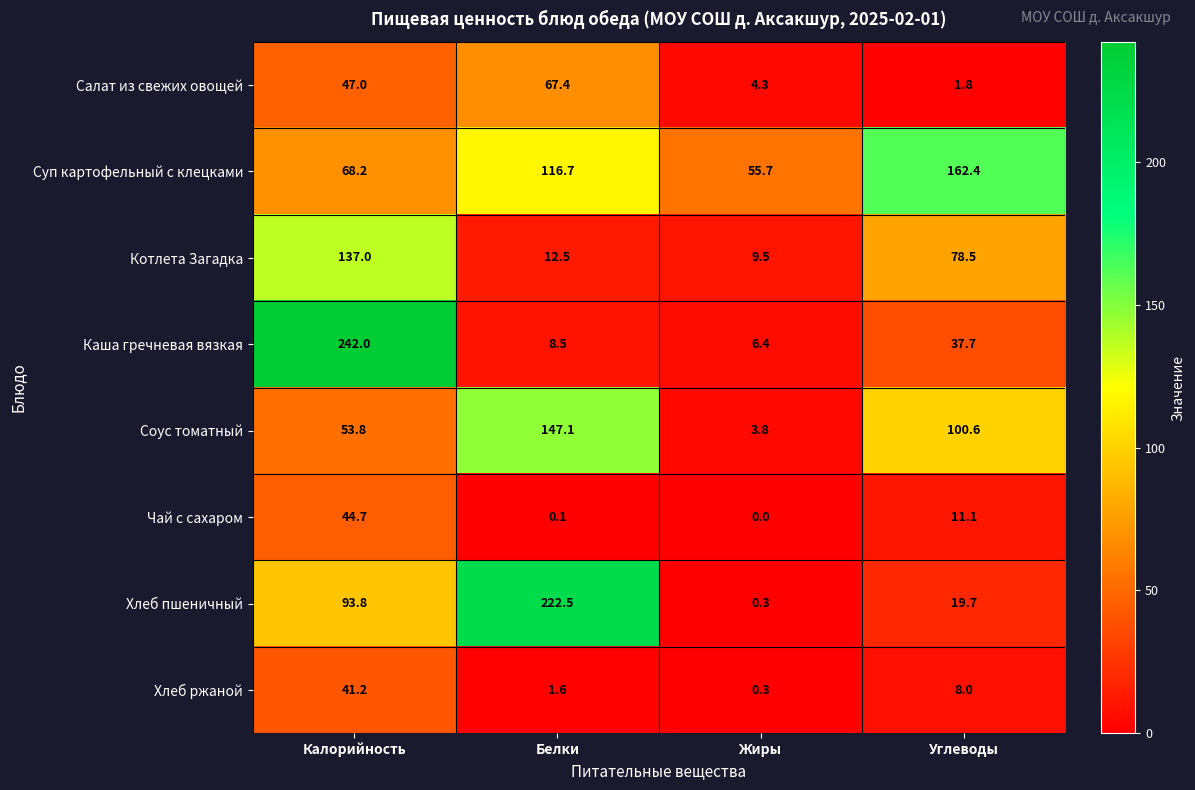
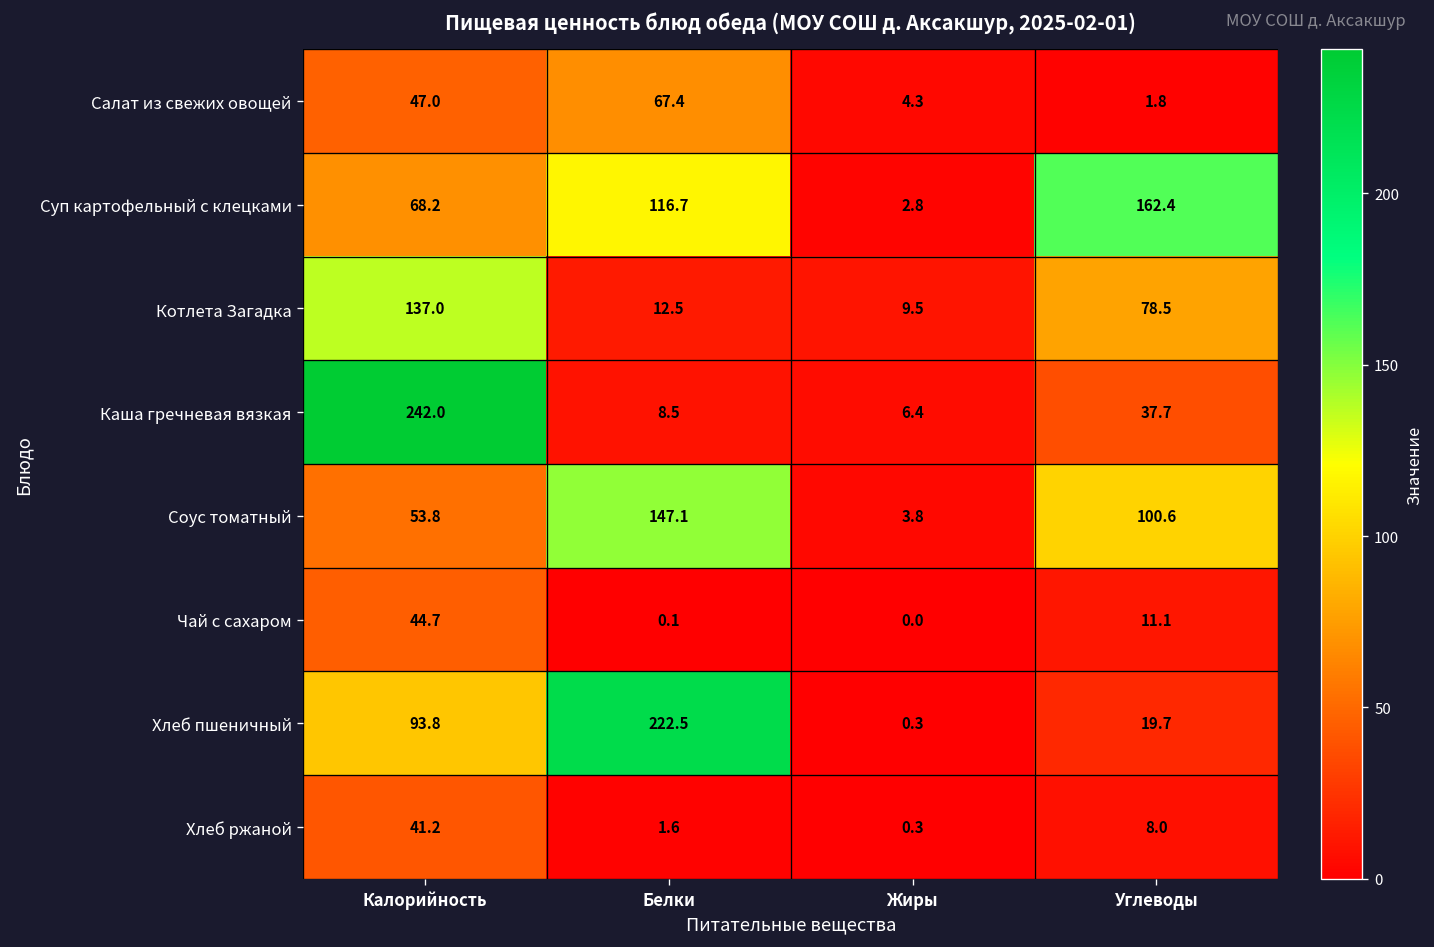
Суп картофельный с клецками, Жиры: 55.7 -> 2.8
